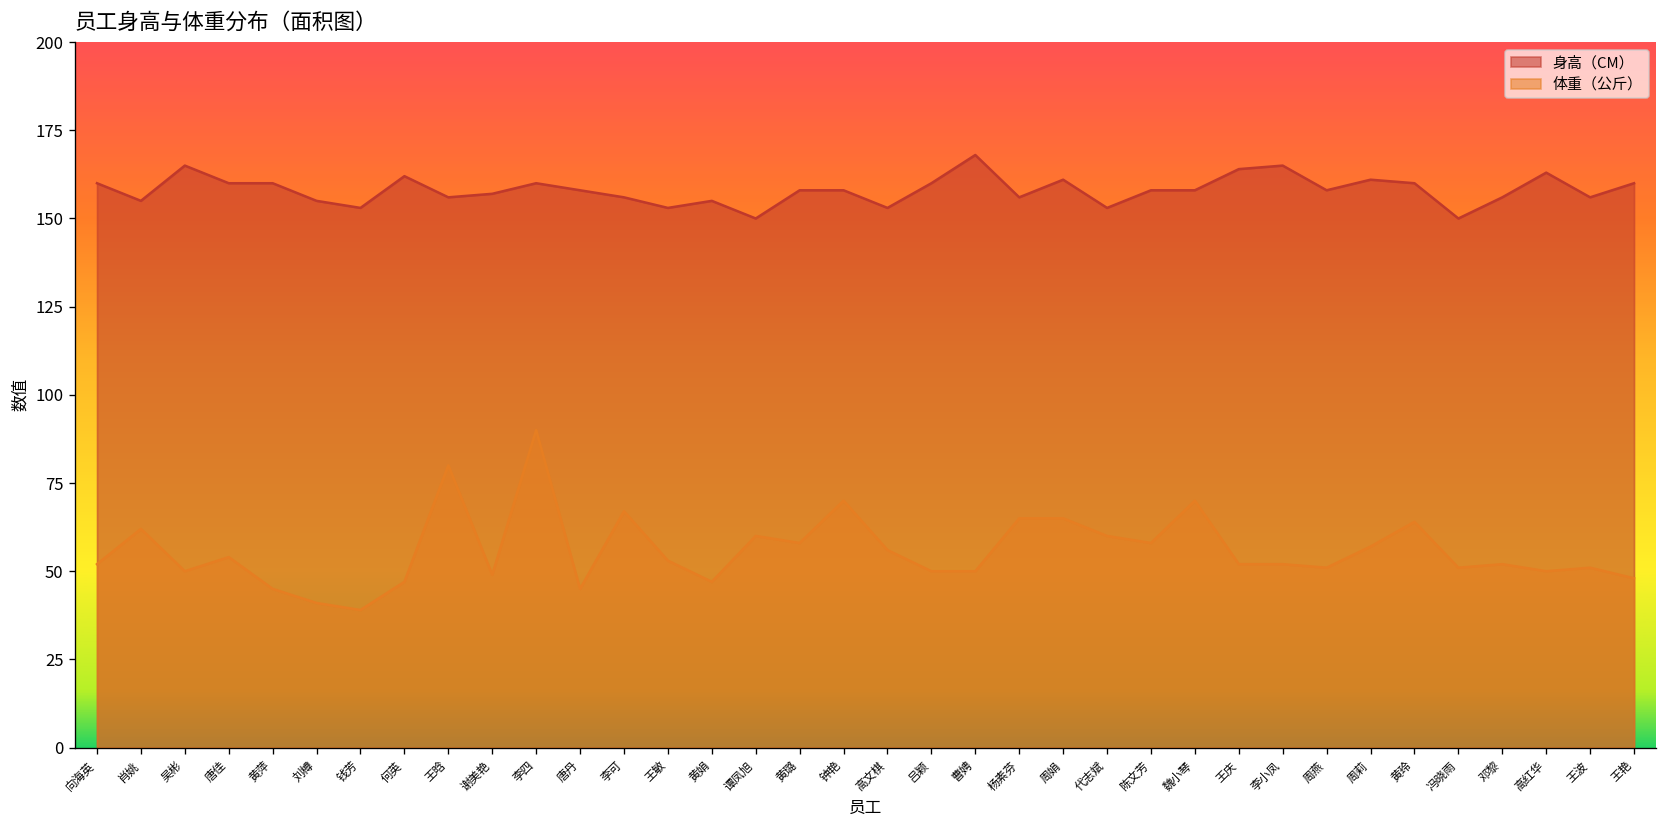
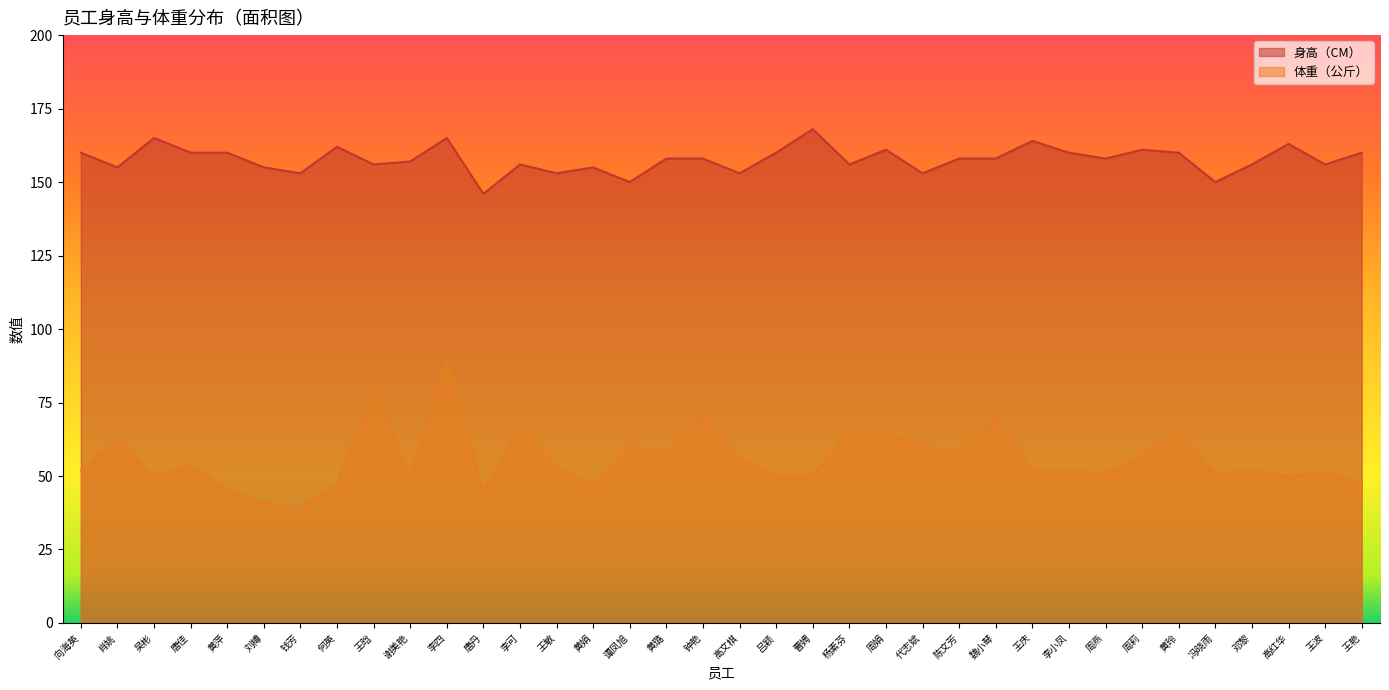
身高（CM）, 李四: 160 -> 165
身高（CM）, 唐丹: 158 -> 146
身高（CM）, 李小凤: 165 -> 160
